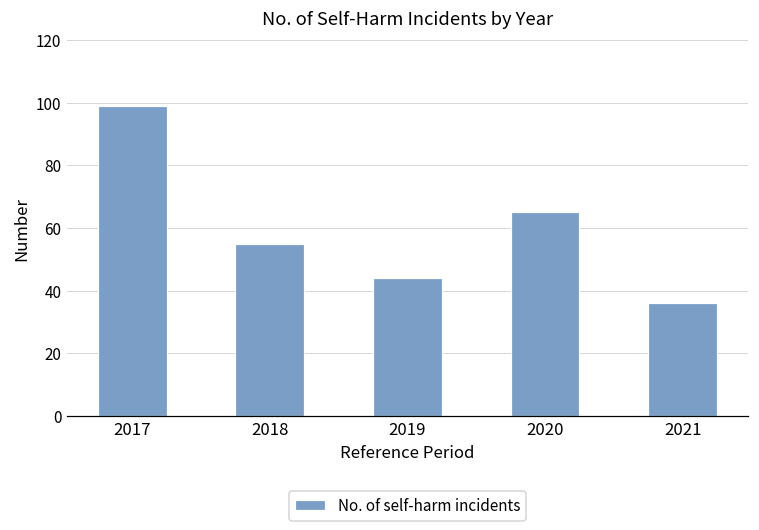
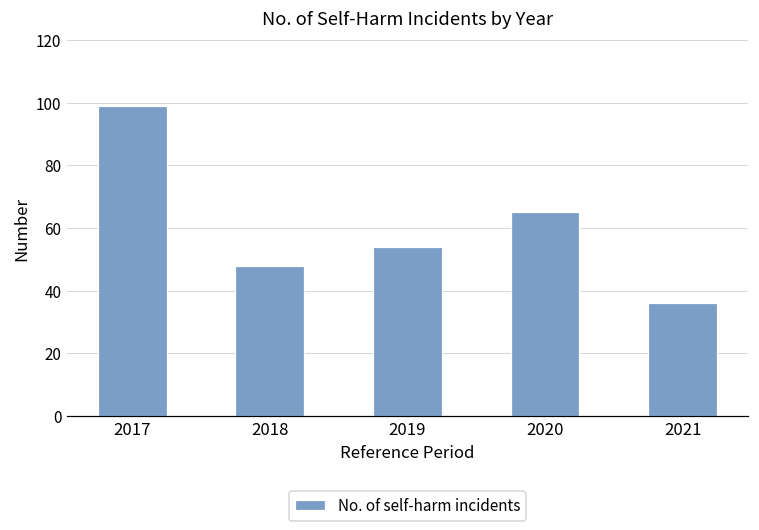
2018: 55 -> 48
2019: 44 -> 54
